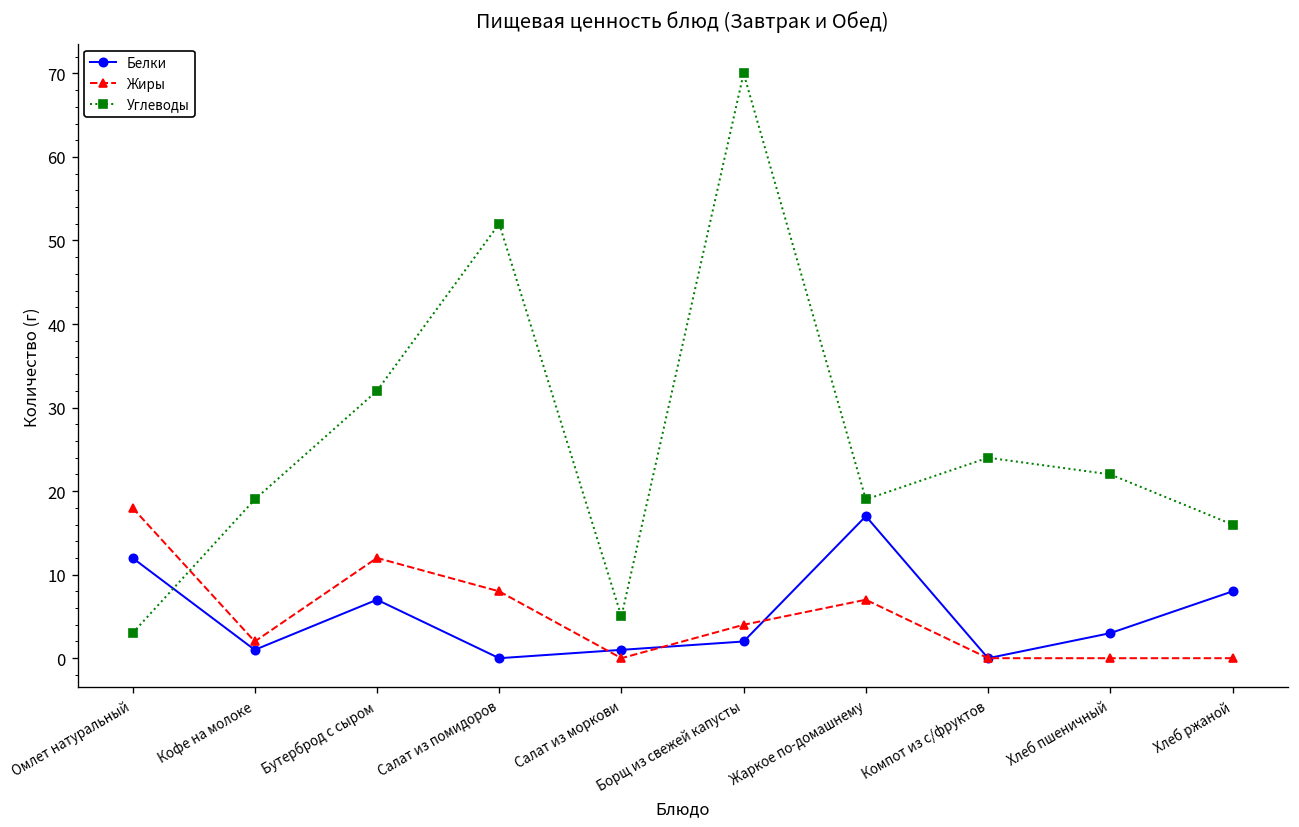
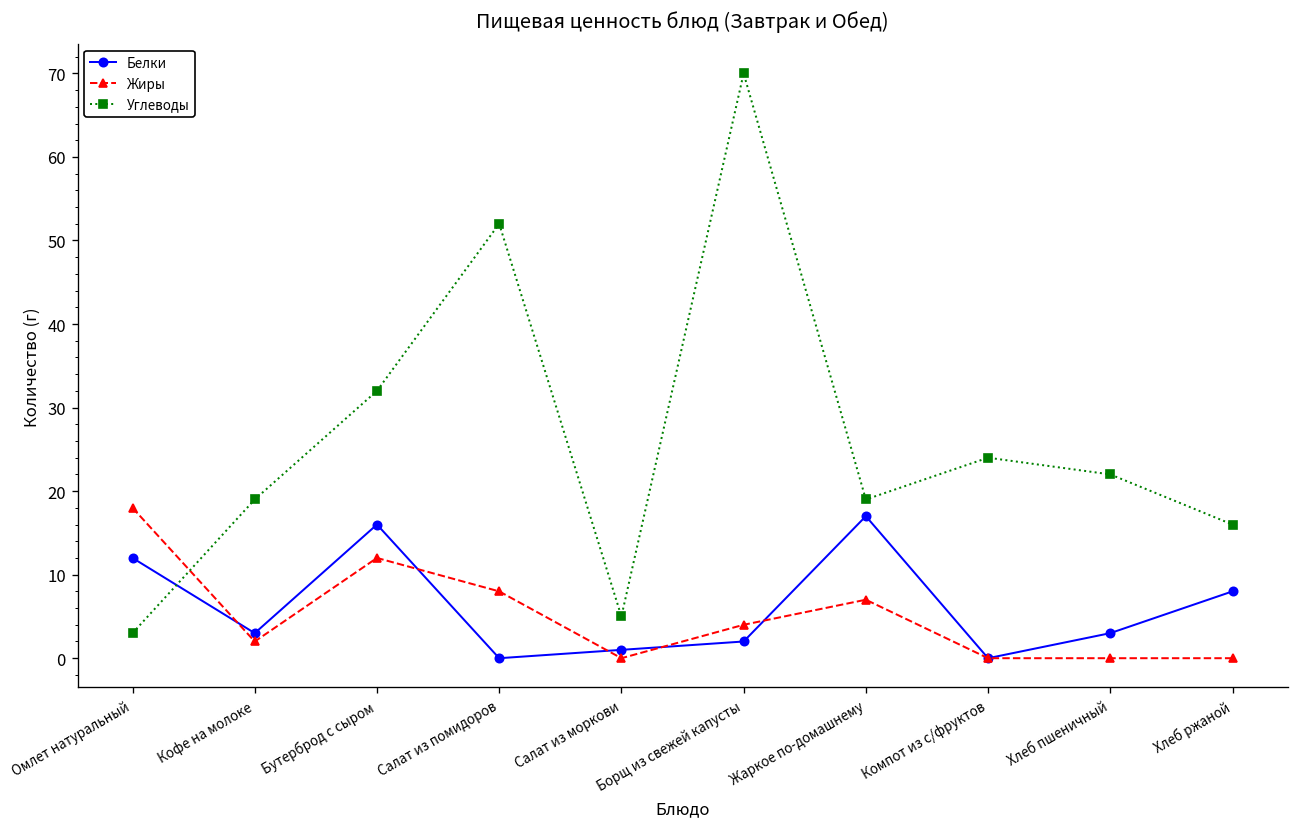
Белки, Кофе на молоке: 1 -> 3
Белки, Бутерброд с сыром: 7 -> 16
